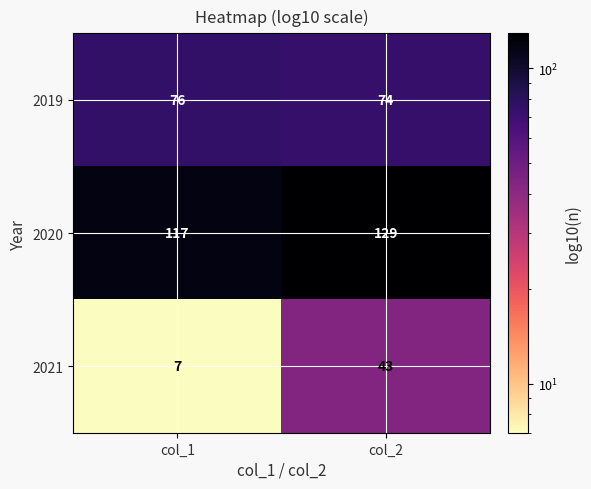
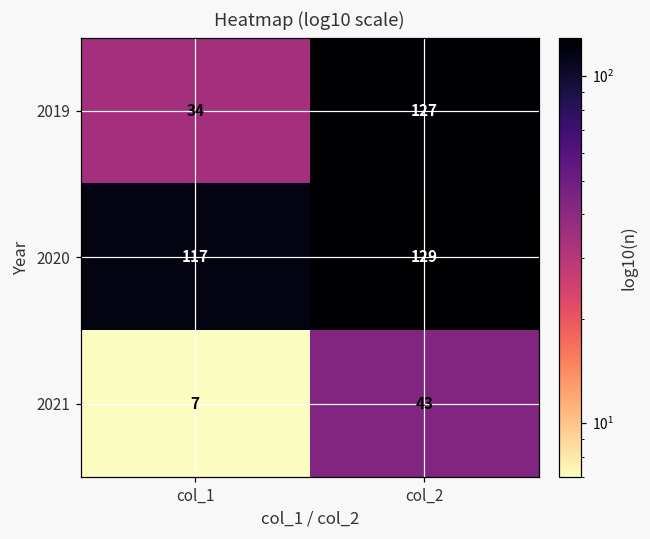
2019, col_1: 76 -> 34
2019, col_2: 74 -> 127
